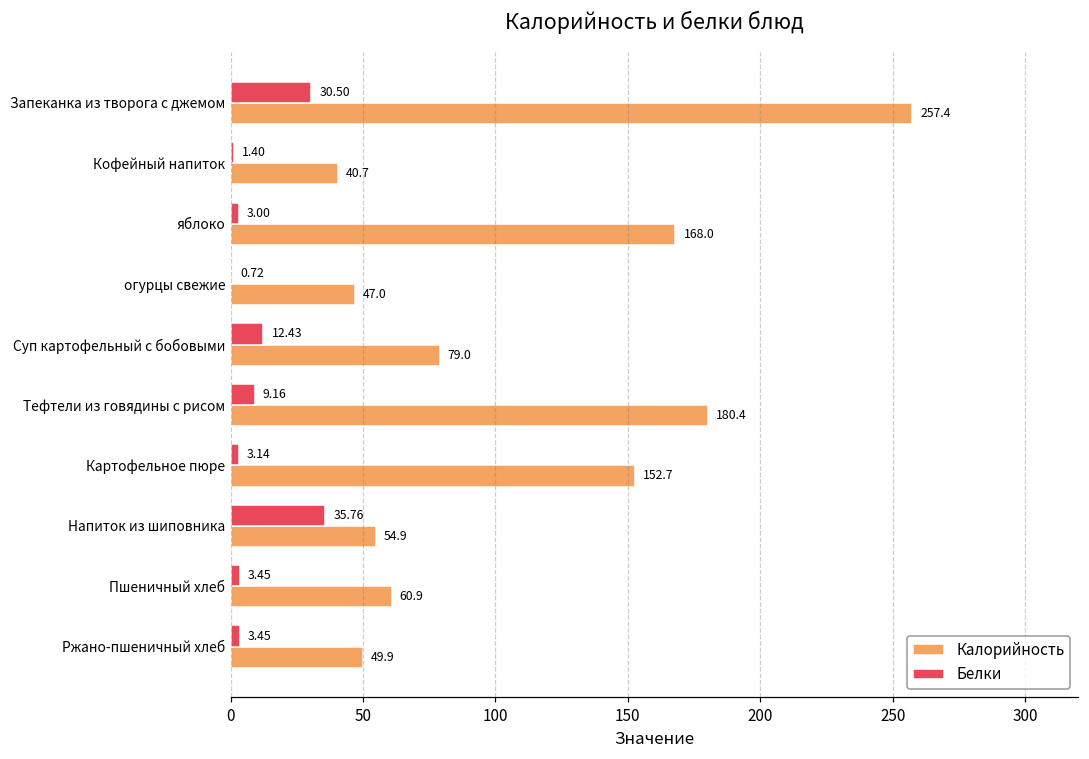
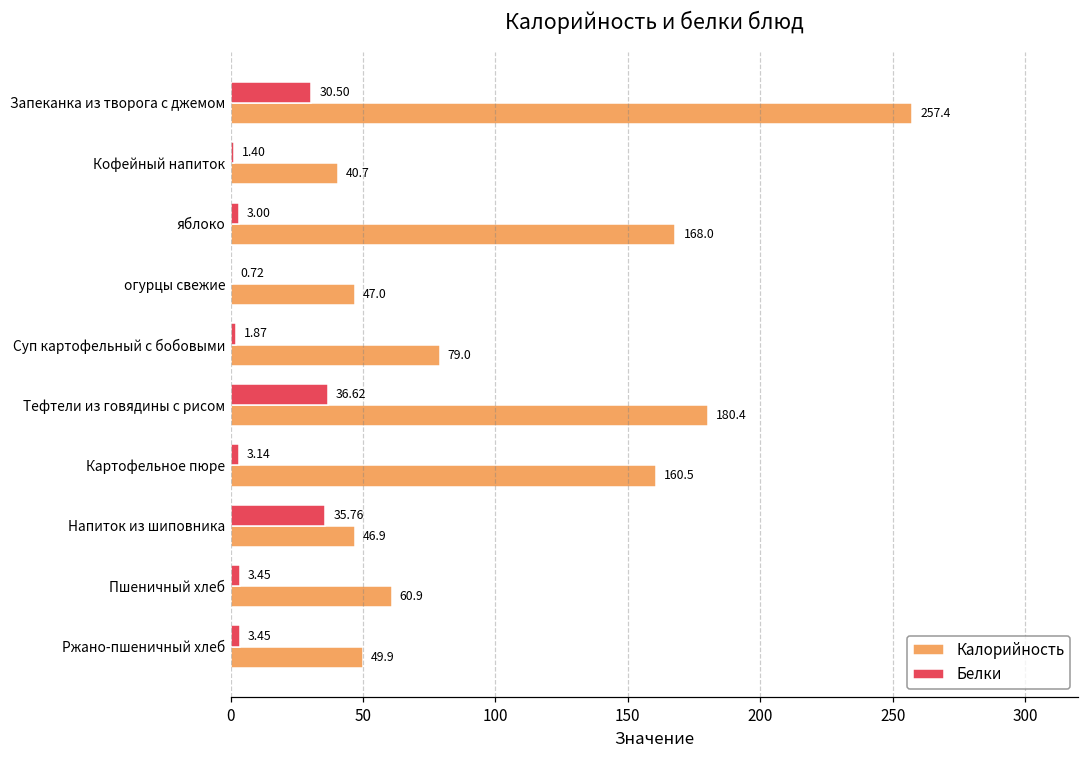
Белки, Суп картофельный с бобовыми: 12.43 -> 1.87
Белки, Тефтели из говядины с рисом: 9.16 -> 36.62
Калорийность, Картофельное пюре: 152.7 -> 160.5
Калорийность, Напиток из шиповника: 54.9 -> 46.9
